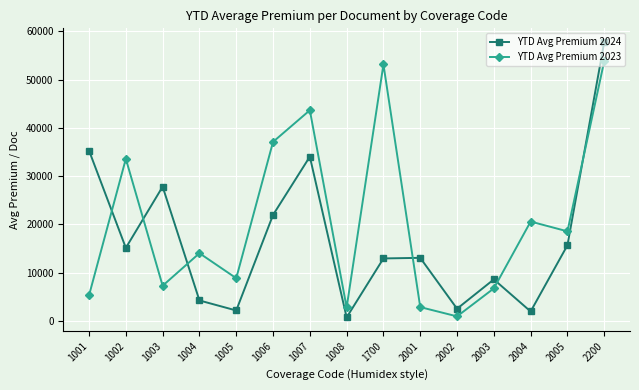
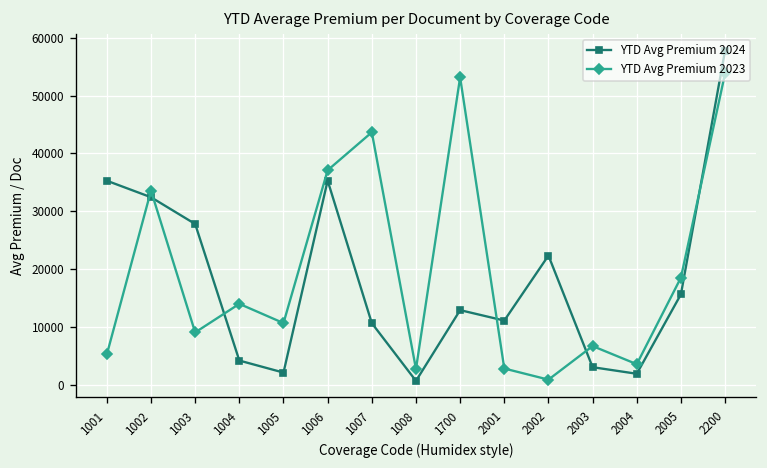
YTD Avg Premium 2024, 1002: 15000 -> 32000
YTD Avg Premium 2023, 1003: 7000 -> 9000
YTD Avg Premium 2023, 1005: 9000 -> 11000
YTD Avg Premium 2024, 1006: 22000 -> 35000
YTD Avg Premium 2024, 1007: 34000 -> 11000
YTD Avg Premium 2024, 2001: 13000 -> 11000
YTD Avg Premium 2024, 2002: 2000 -> 22000
YTD Avg Premium 2024, 2003: 9000 -> 3000
YTD Avg Premium 2023, 2004: 21000 -> 4000
